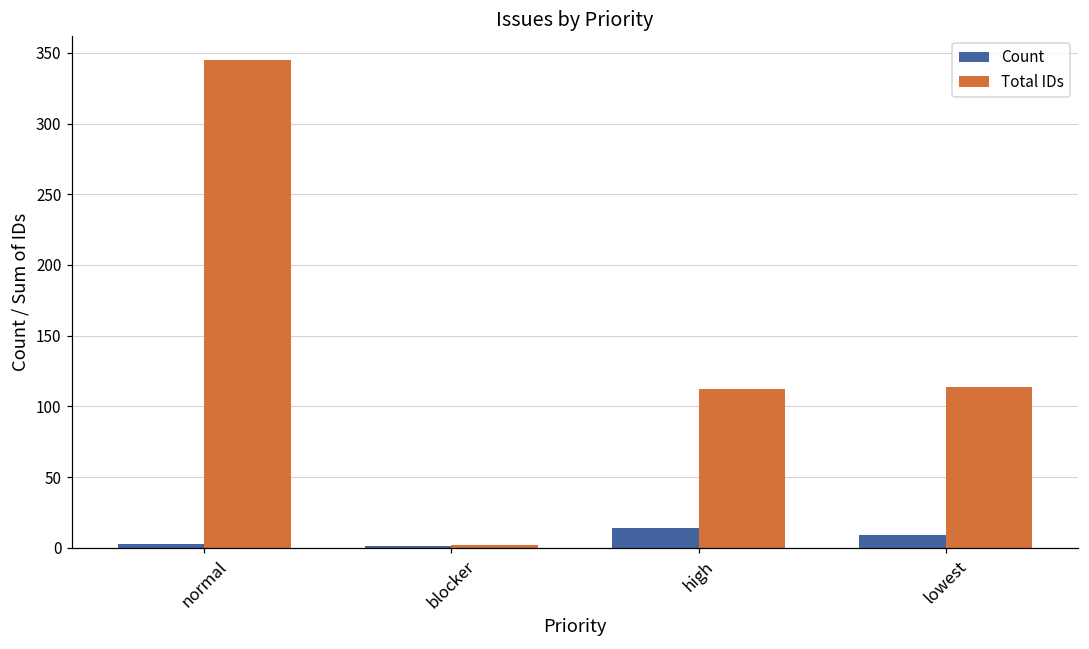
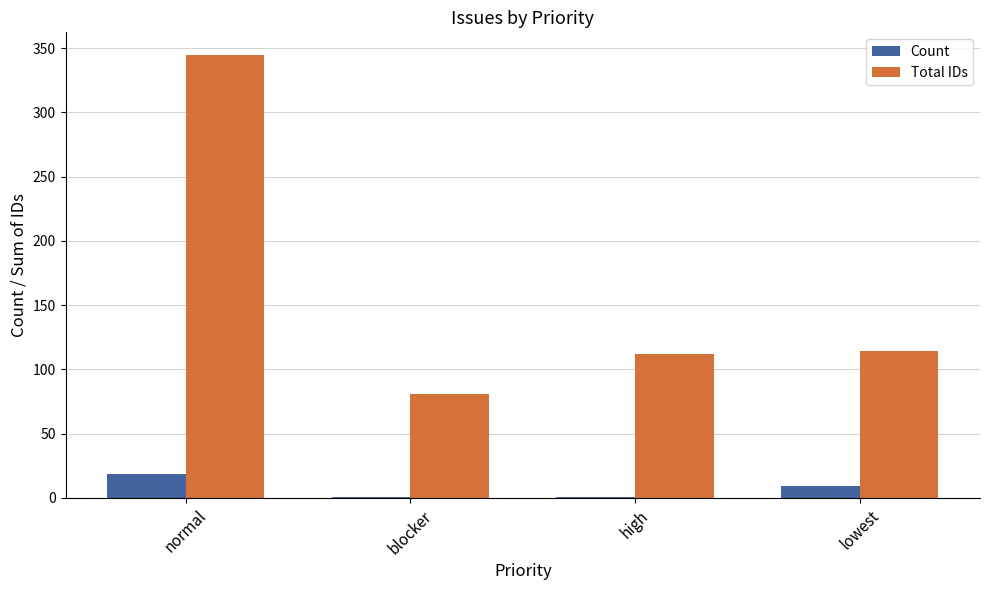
Count, normal: 3 -> 19
Total IDs, blocker: 2 -> 81
Count, high: 14 -> 1
